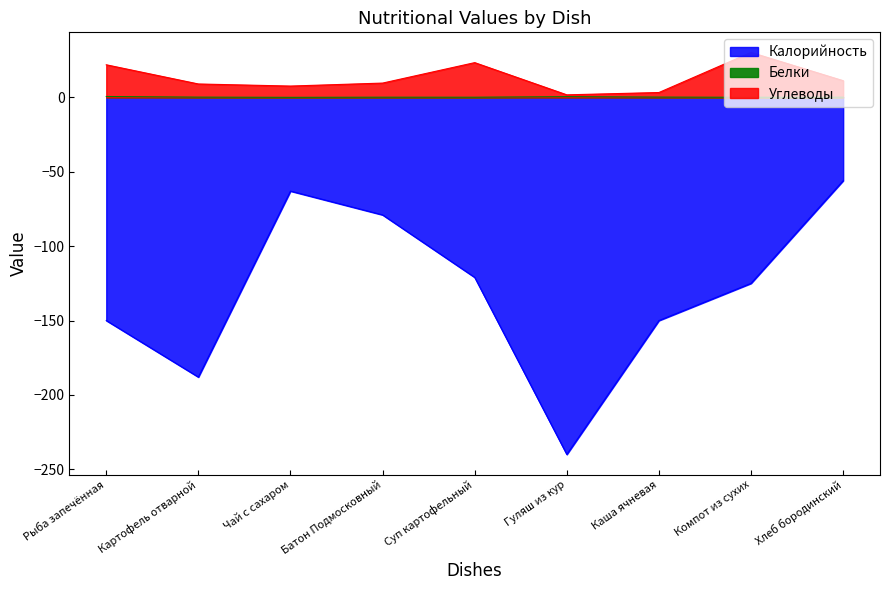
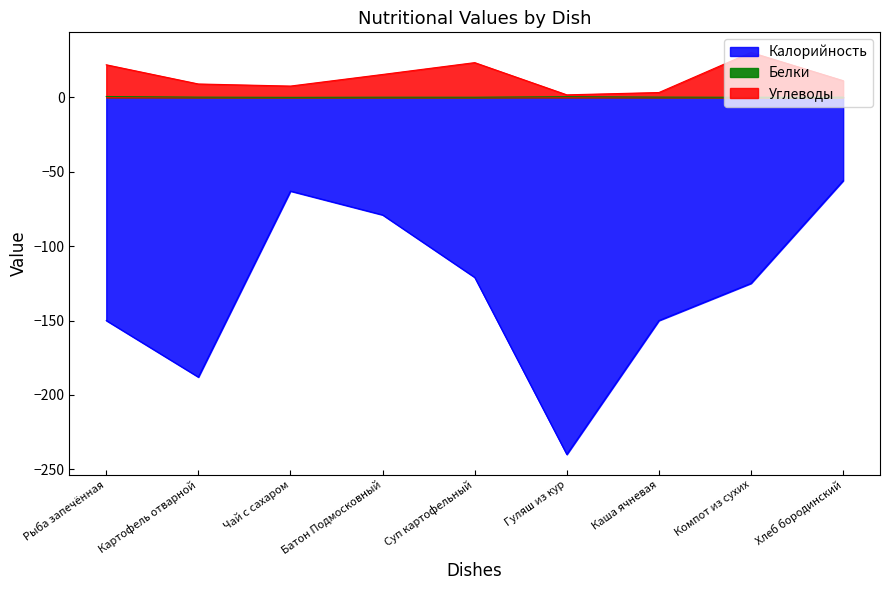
Углеводы, Батон Подмосковный: 10 -> 15
